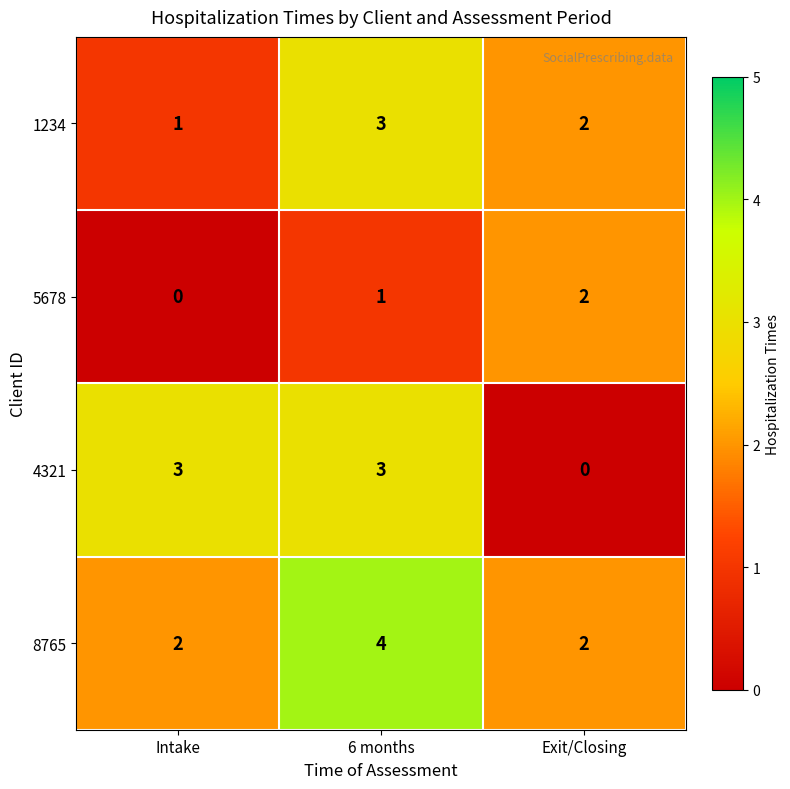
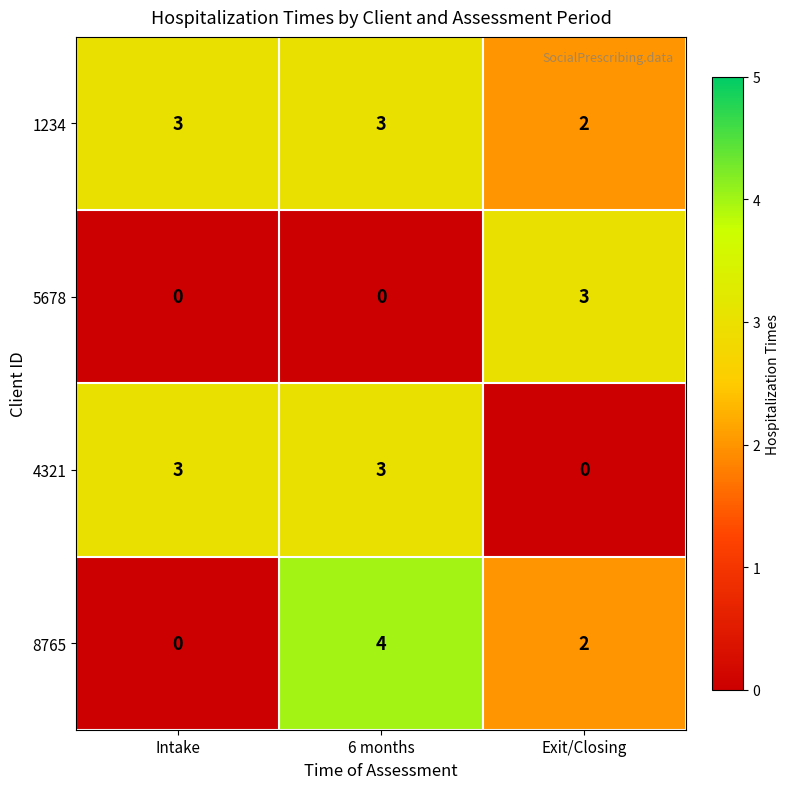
1234, Intake: 1 -> 3
5678, 6 months: 1 -> 0
5678, Exit/Closing: 2 -> 3
8765, Intake: 2 -> 0
